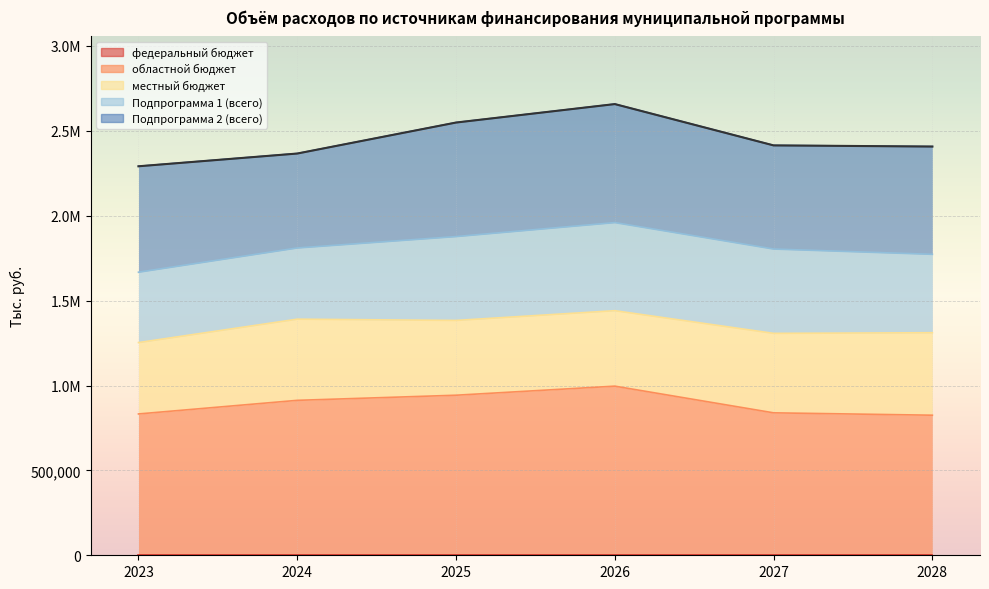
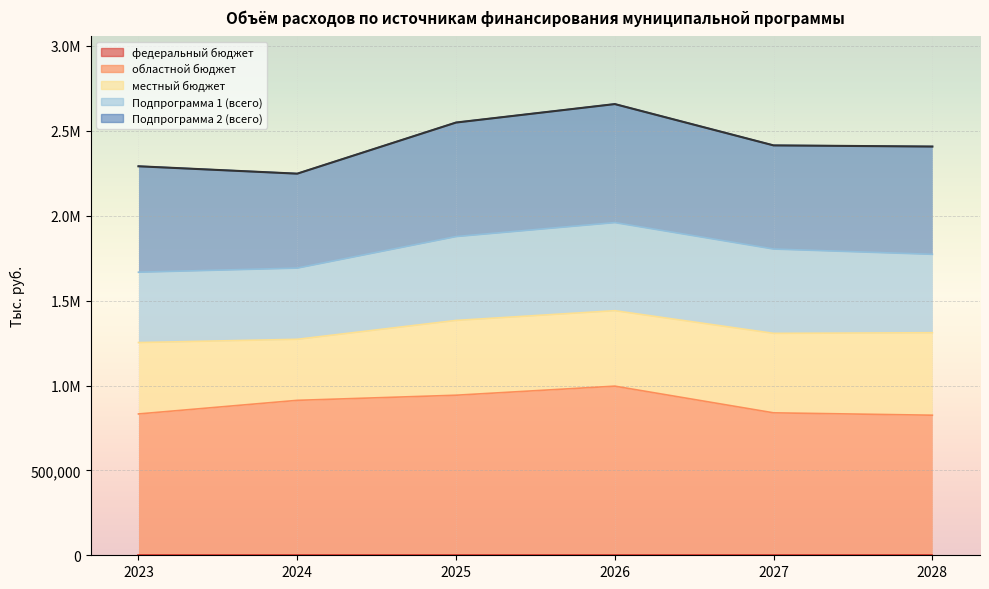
местный бюджет, 2024: 480,000 -> 360,000
